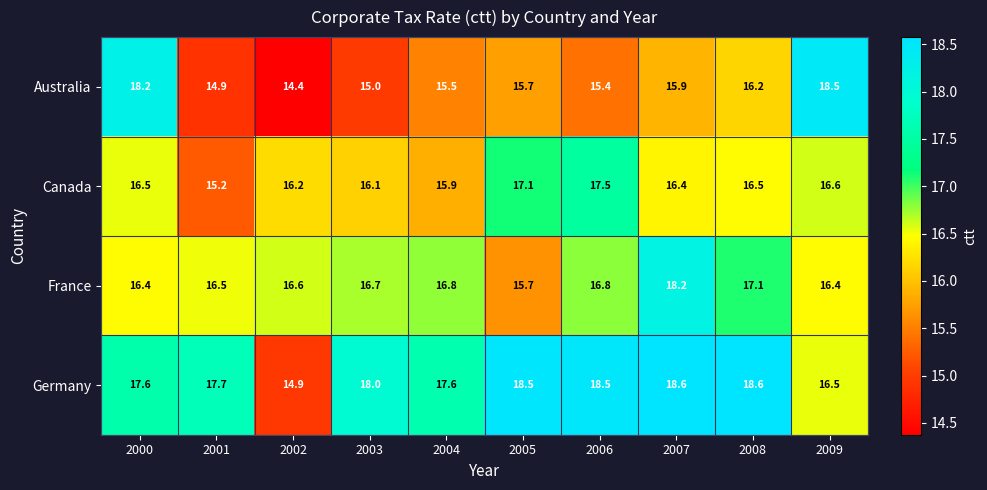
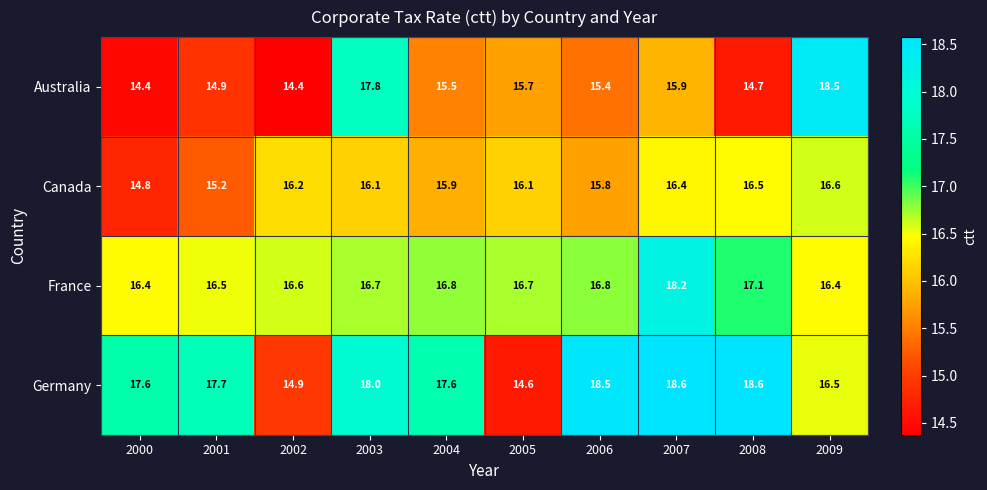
Australia, 2000: 18.2 -> 14.4
Australia, 2003: 15.0 -> 17.8
Australia, 2008: 16.2 -> 14.7
Canada, 2000: 16.5 -> 14.8
Canada, 2005: 17.1 -> 16.1
Canada, 2006: 17.5 -> 15.8
France, 2005: 15.7 -> 16.7
Germany, 2005: 18.5 -> 14.6
